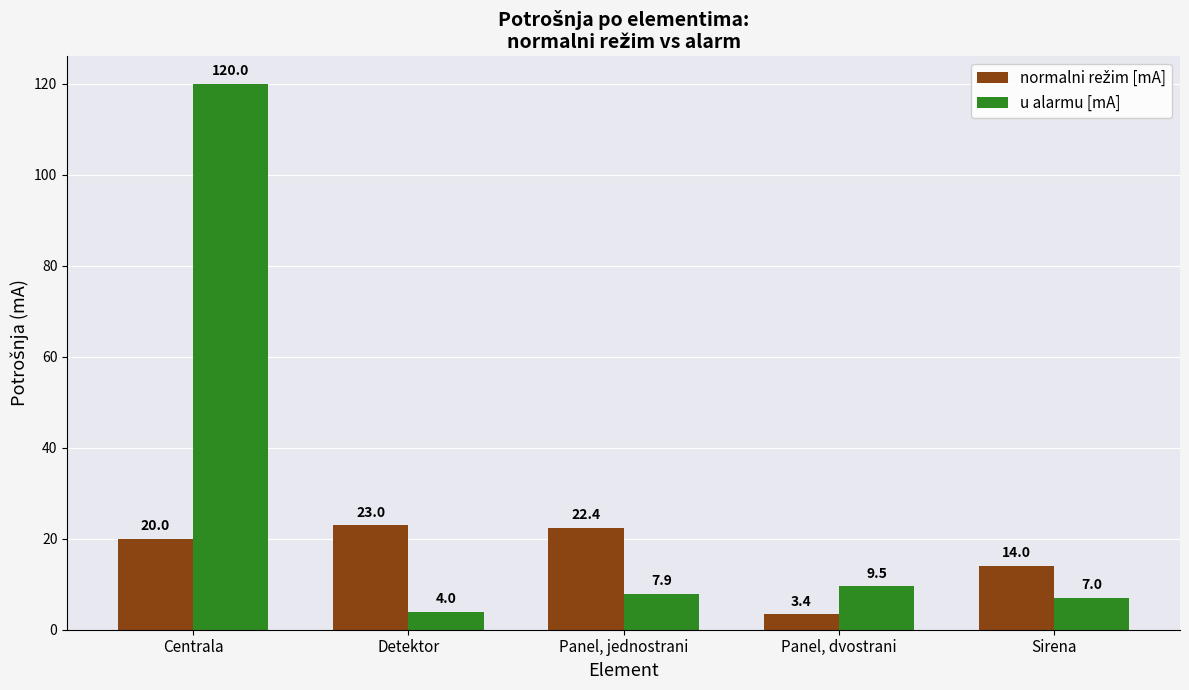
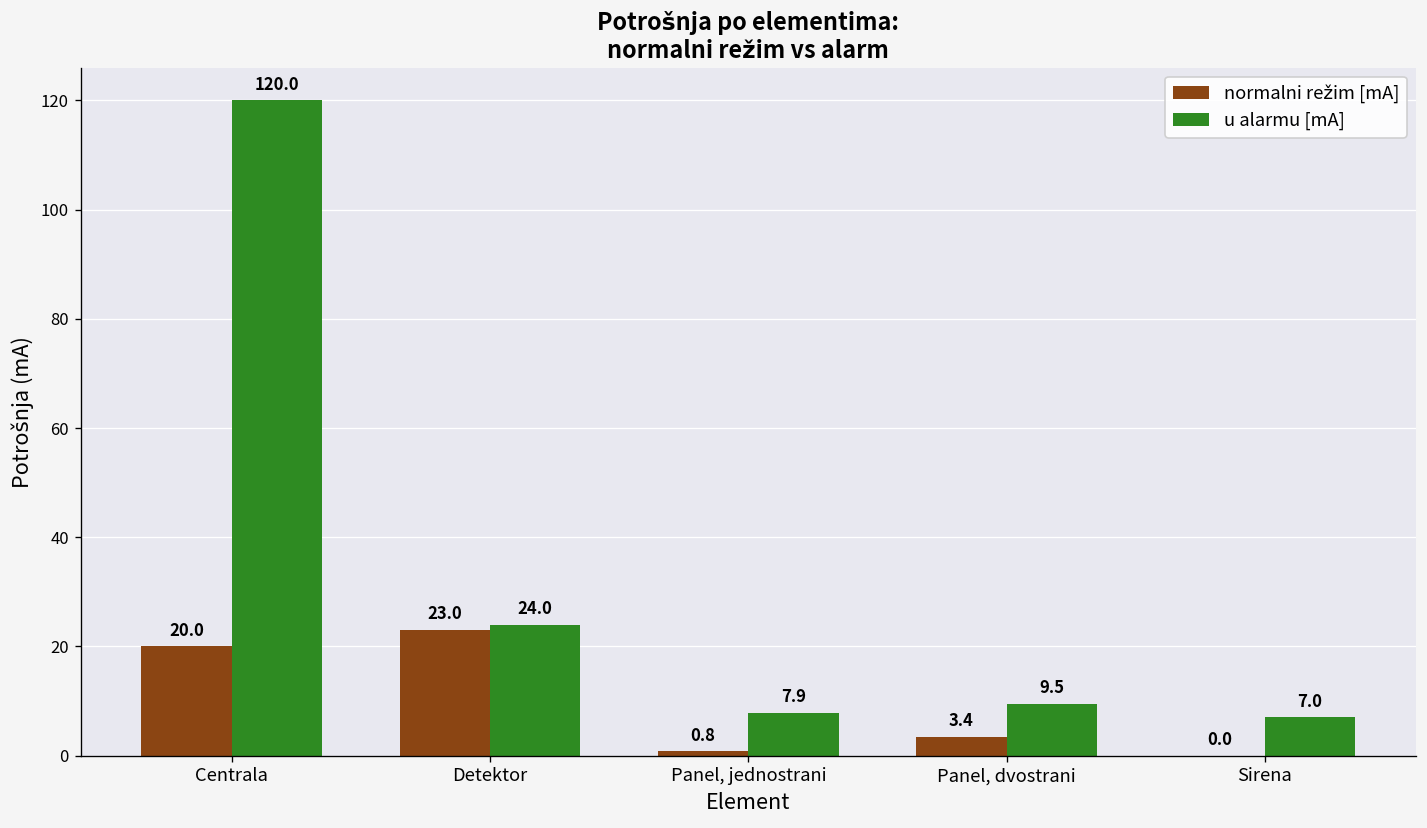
u alarmu [mA], Detektor: 4.0 -> 24.0
normalni režim [mA], Panel, jednostrani: 22.4 -> 0.8
normalni režim [mA], Sirena: 14.0 -> 0.0
